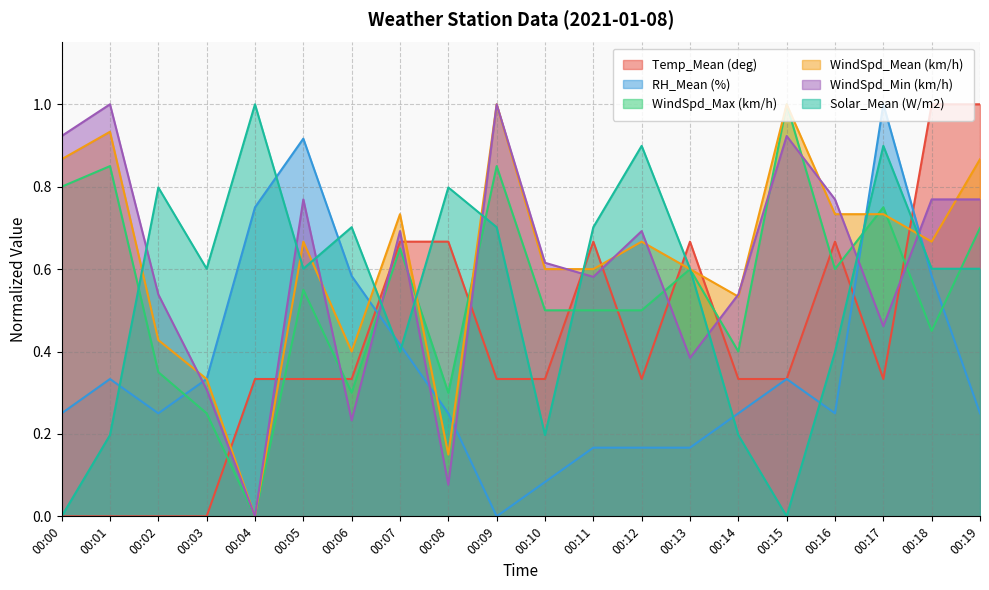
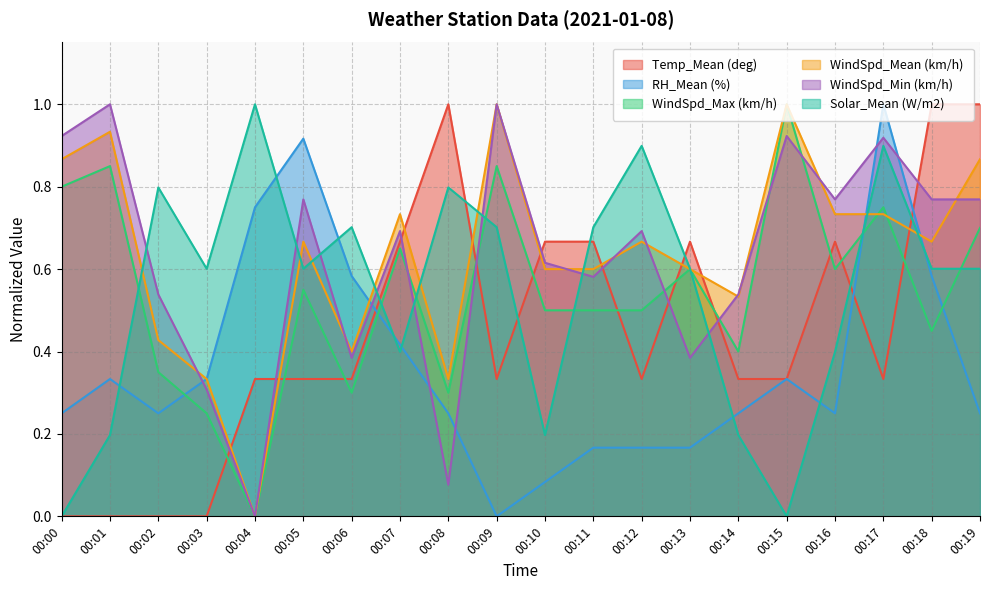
WindSpd_Min (km/h), 00:06: 0.23 -> 0.38
Temp_Mean (deg), 00:08: 0.67 -> 1.00
WindSpd_Mean (km/h), 00:08: 0.15 -> 0.33
Temp_Mean (deg), 00:10: 0.33 -> 0.67
WindSpd_Min (km/h), 00:17: 0.46 -> 0.92
